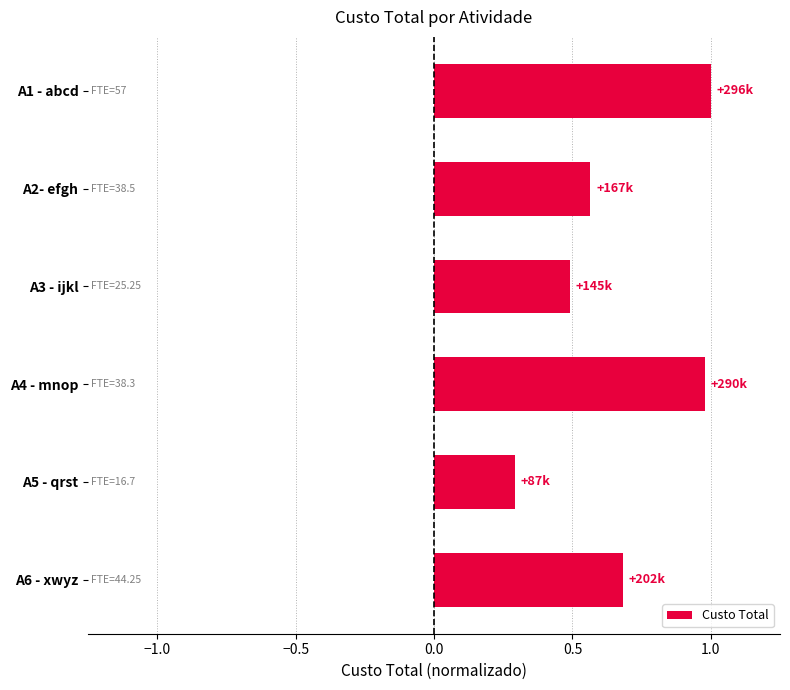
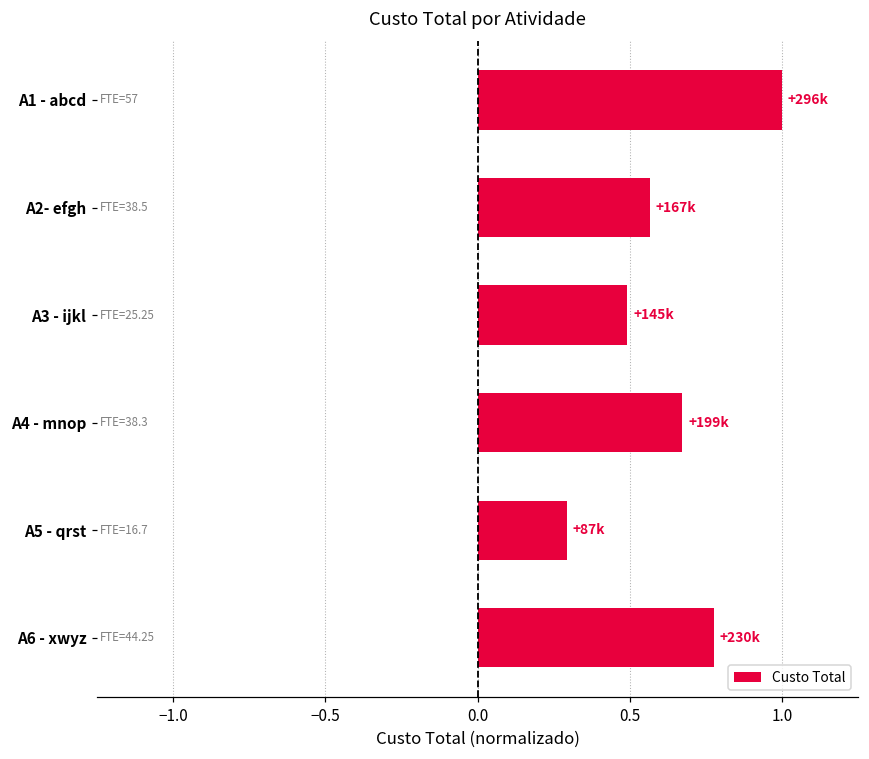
A4 - mnop: +290k -> +199k
A6 - xwyz: +202k -> +230k
